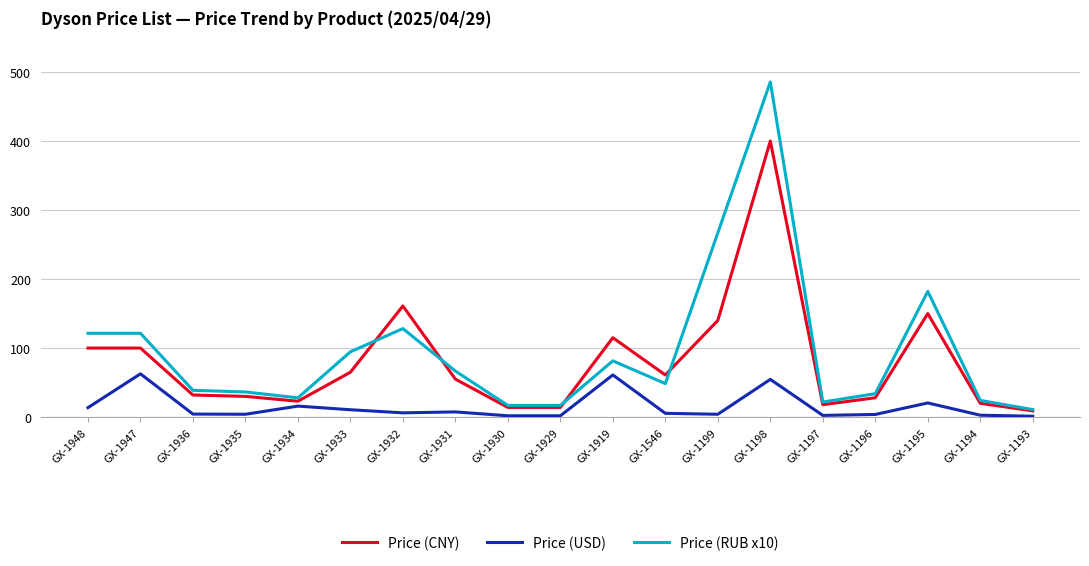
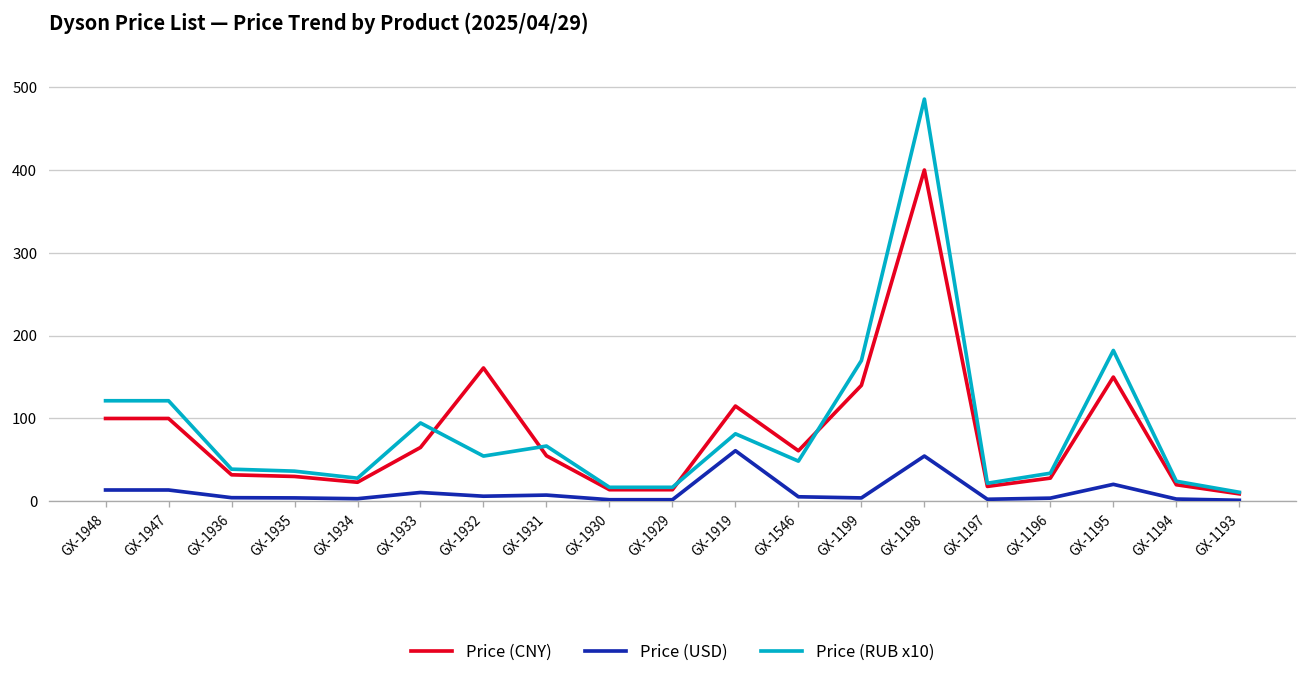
Price (USD), GX-1947: 60 -> 10
Price (USD), GX-1934: 20 -> 0
Price (RUB x10), GX-1932: 130 -> 50
Price (RUB x10), GX-1199: 270 -> 170
